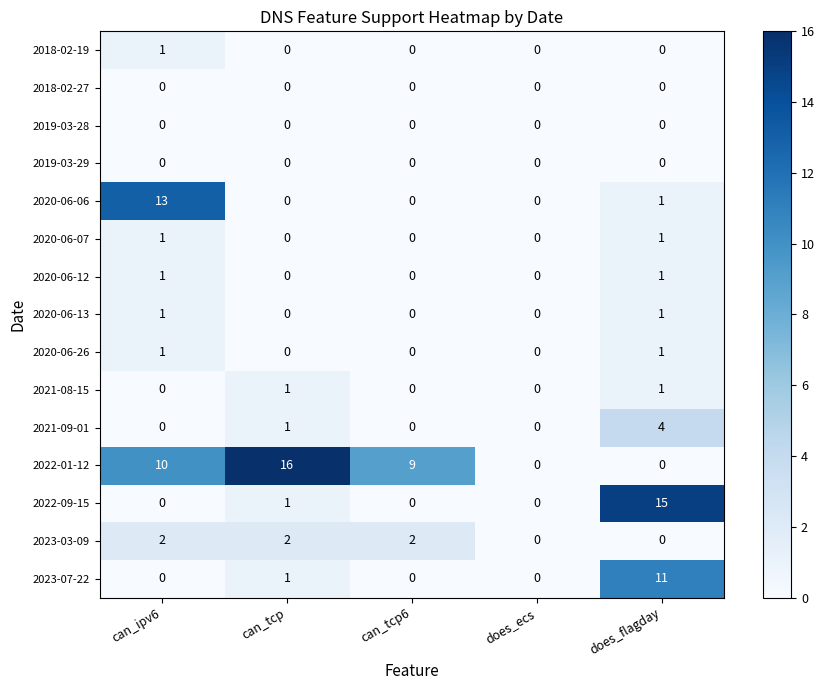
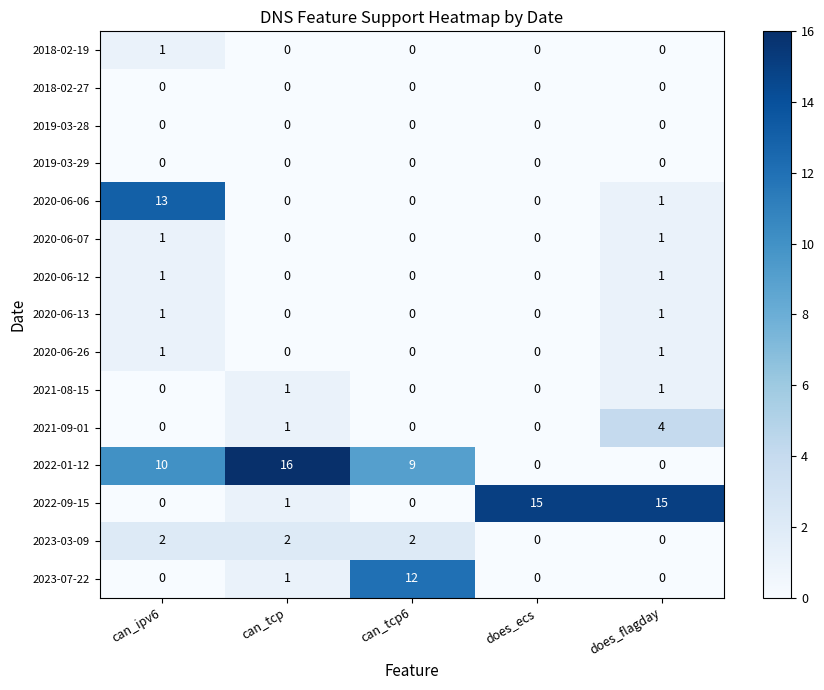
2022-09-15, does_ecs: 0 -> 15
2023-07-22, can_tcp6: 0 -> 12
2023-07-22, does_flagday: 11 -> 0
